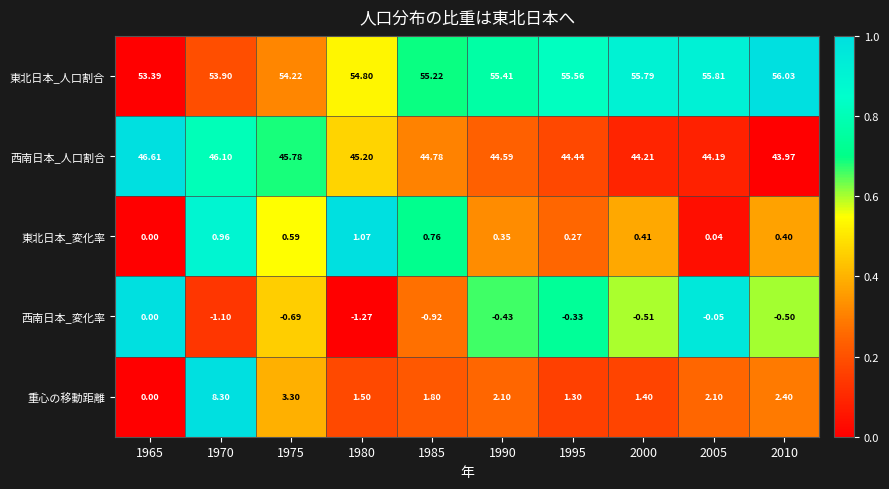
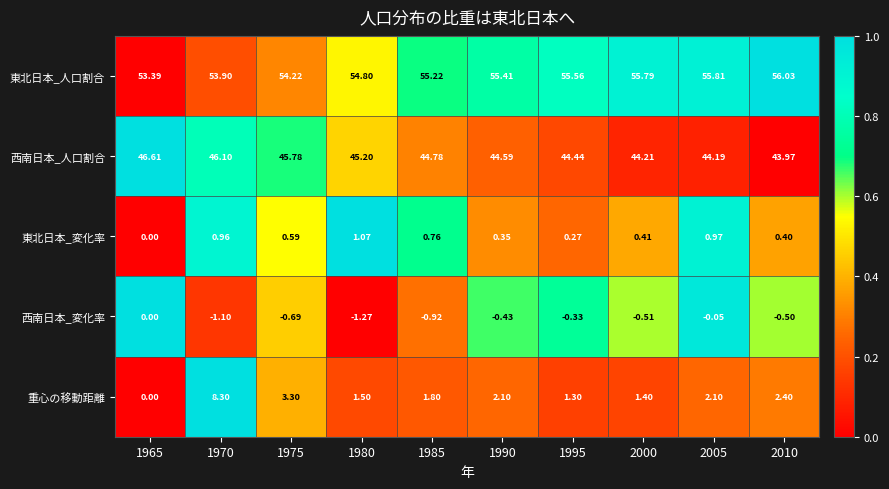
東北日本_変化率, 2005: 0.04 -> 0.97
